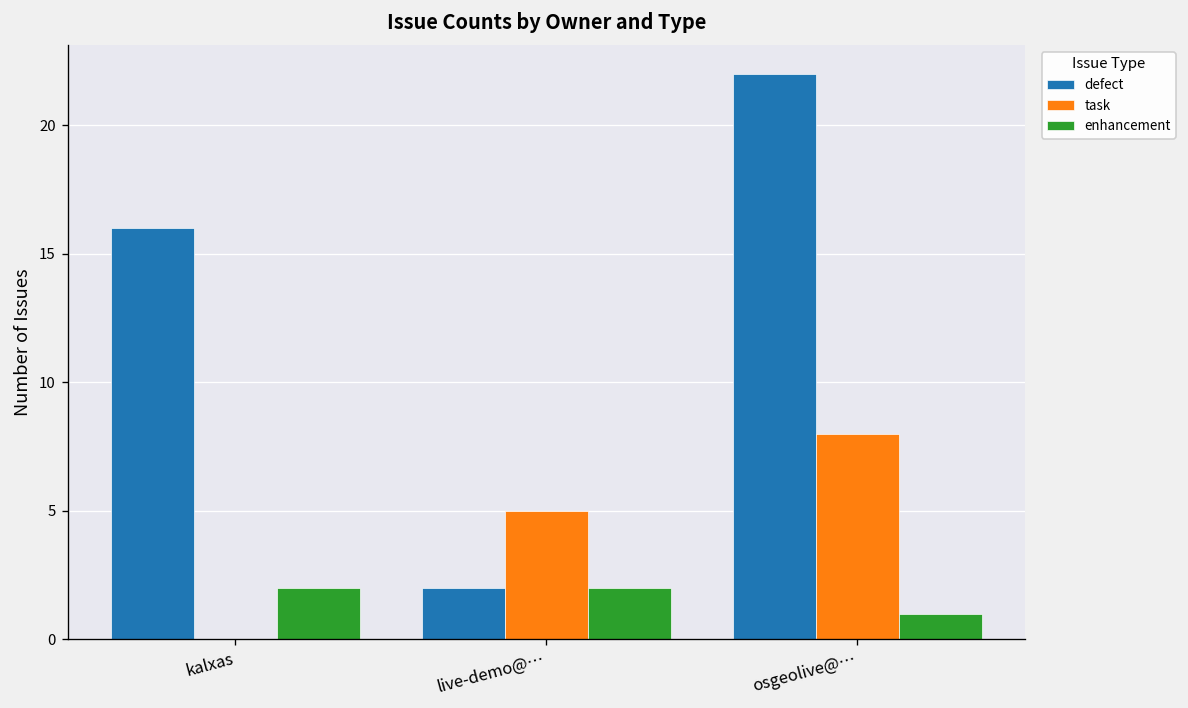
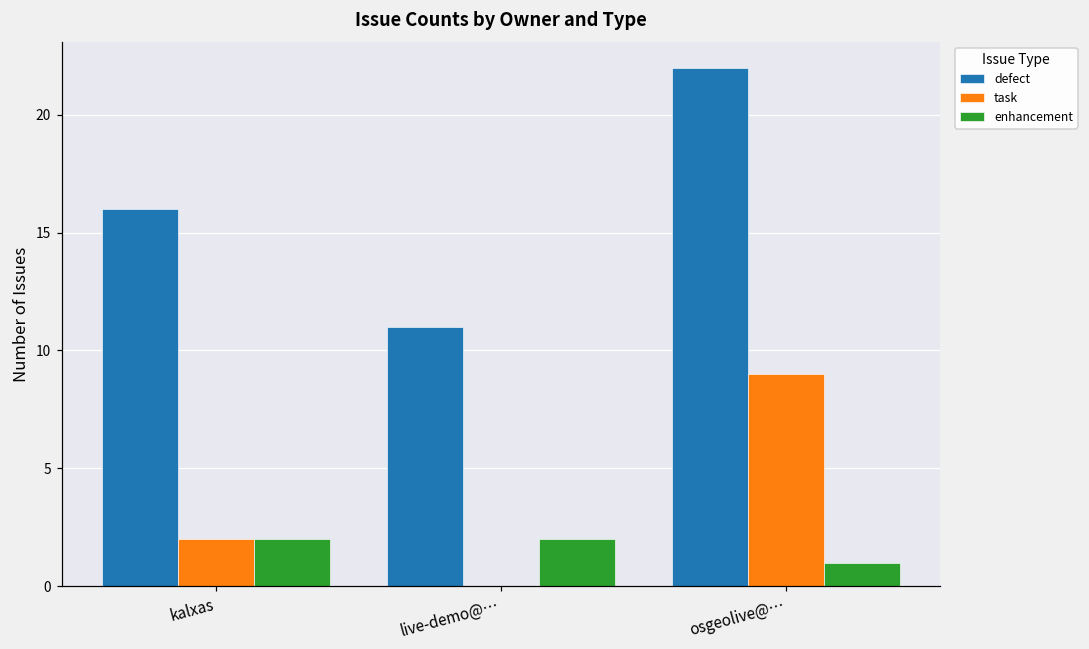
task, kalxas: 0 -> 2
defect, live-demo@…: 2 -> 11
task, live-demo@…: 5 -> 0
task, osgeolive@…: 8 -> 9
